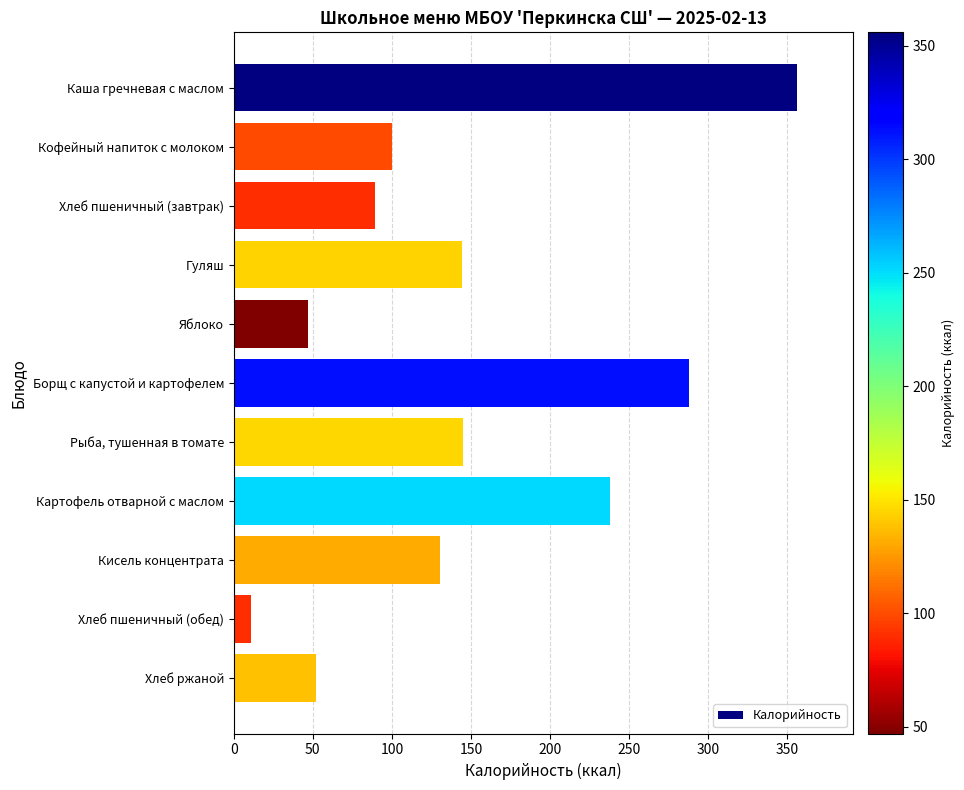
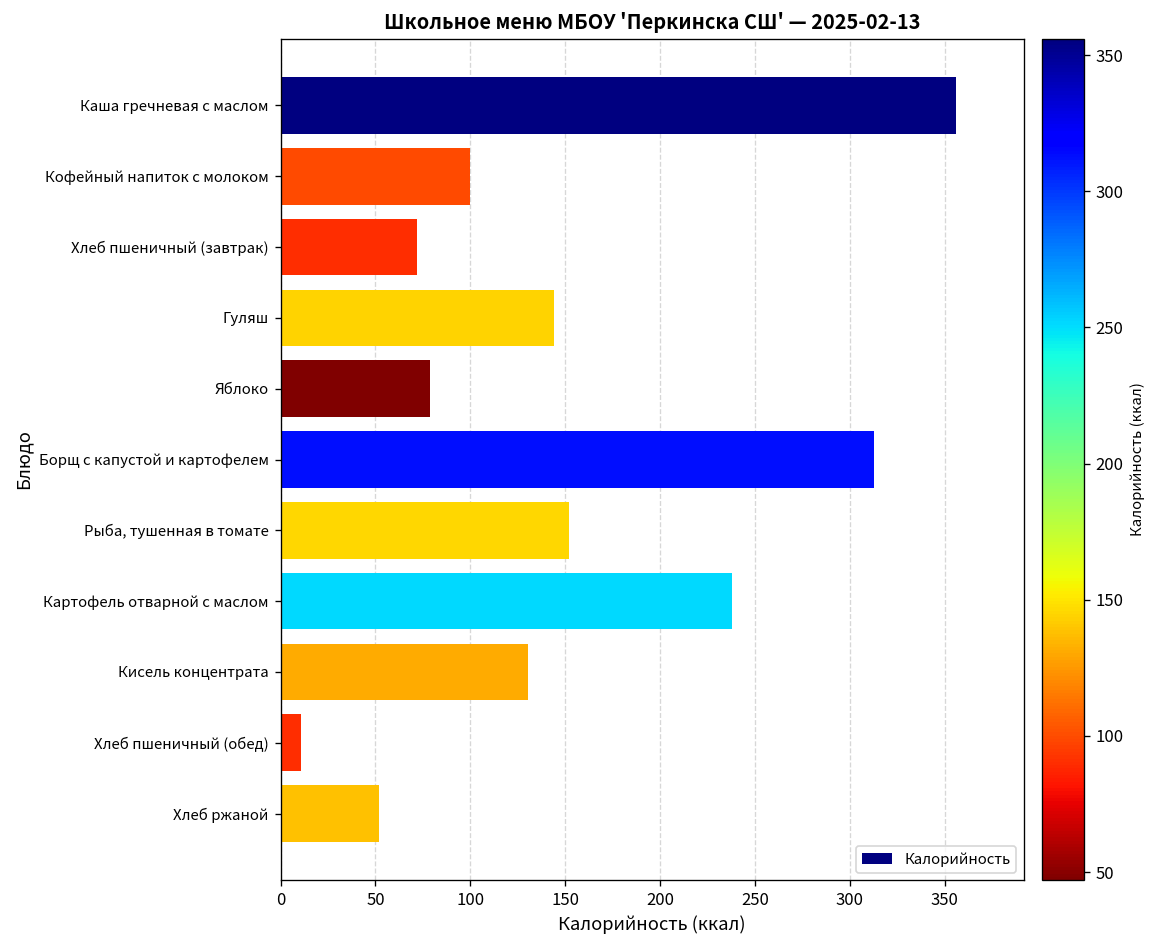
Хлеб пшеничный (завтрак): 90 -> 72
Яблоко: 47 -> 79
Борщ с капустой и картофелем: 288 -> 313
Рыба, тушенная в томате: 145 -> 152
